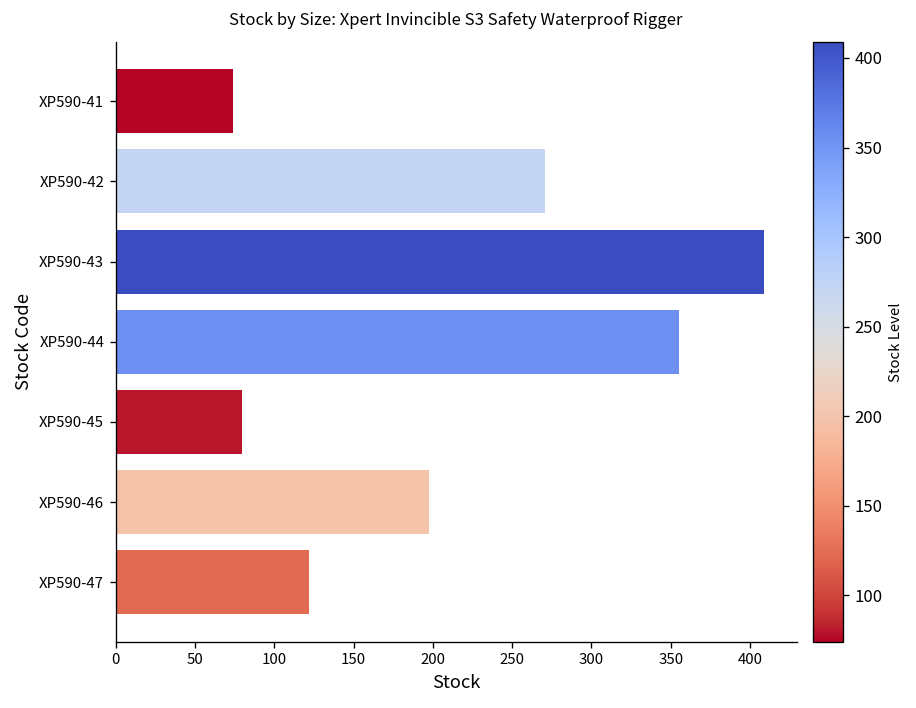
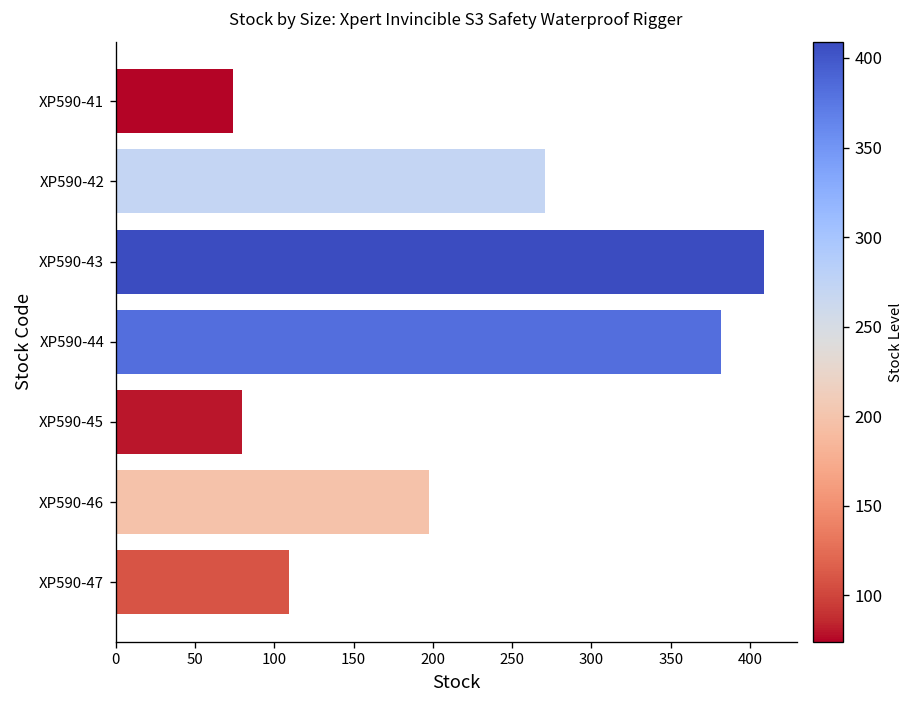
XP590-44: 355 -> 382
XP590-47: 122 -> 109
